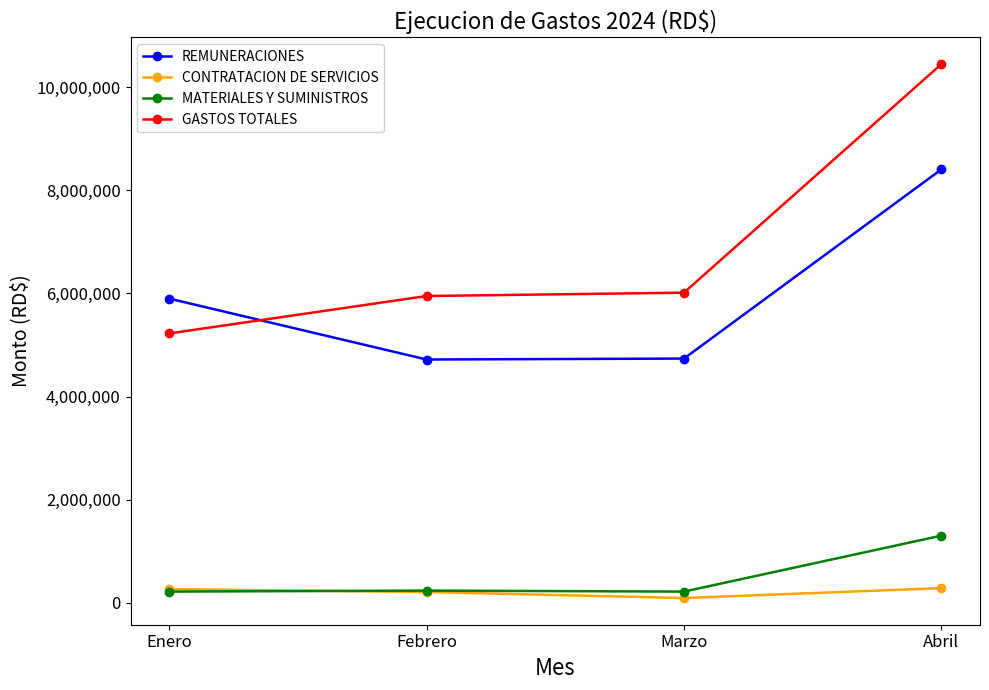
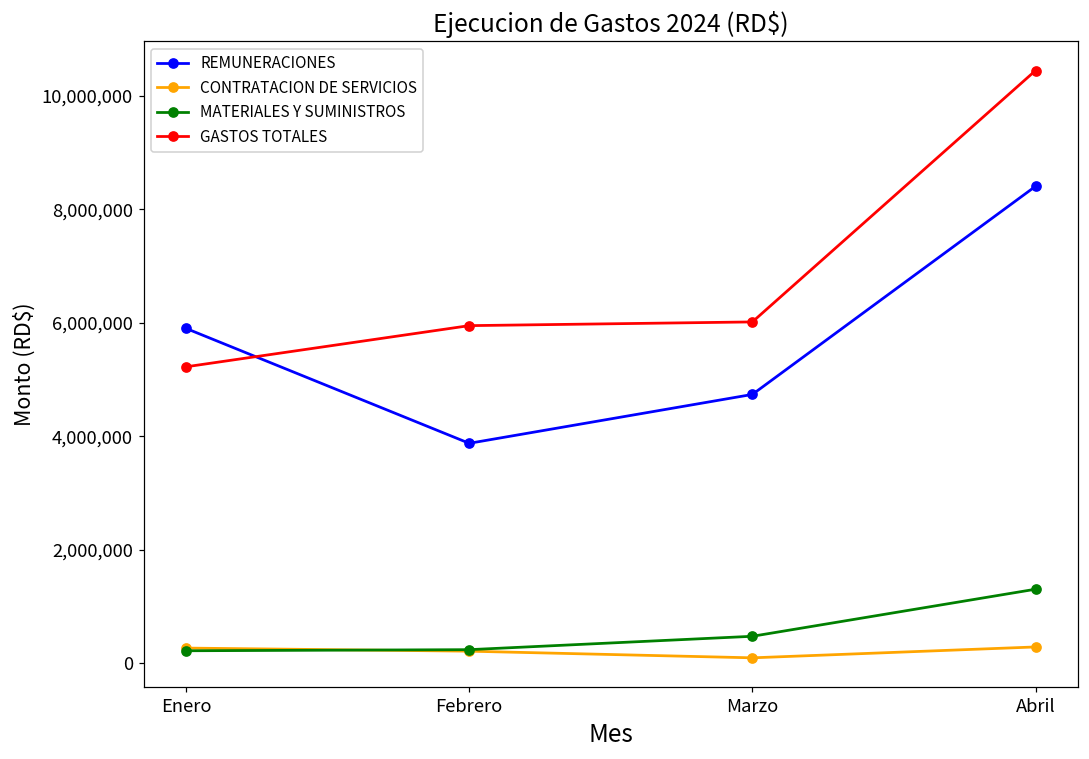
REMUNERACIONES, Febrero: 4,700,000 -> 3,900,000
MATERIALES Y SUMINISTROS, Marzo: 200,000 -> 500,000
